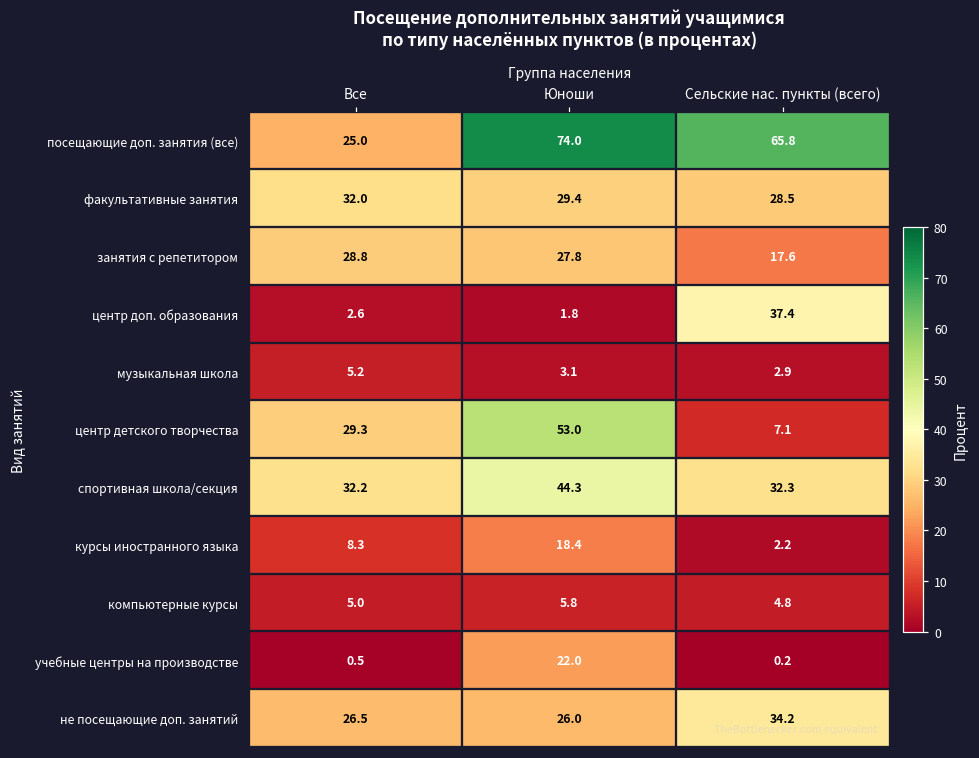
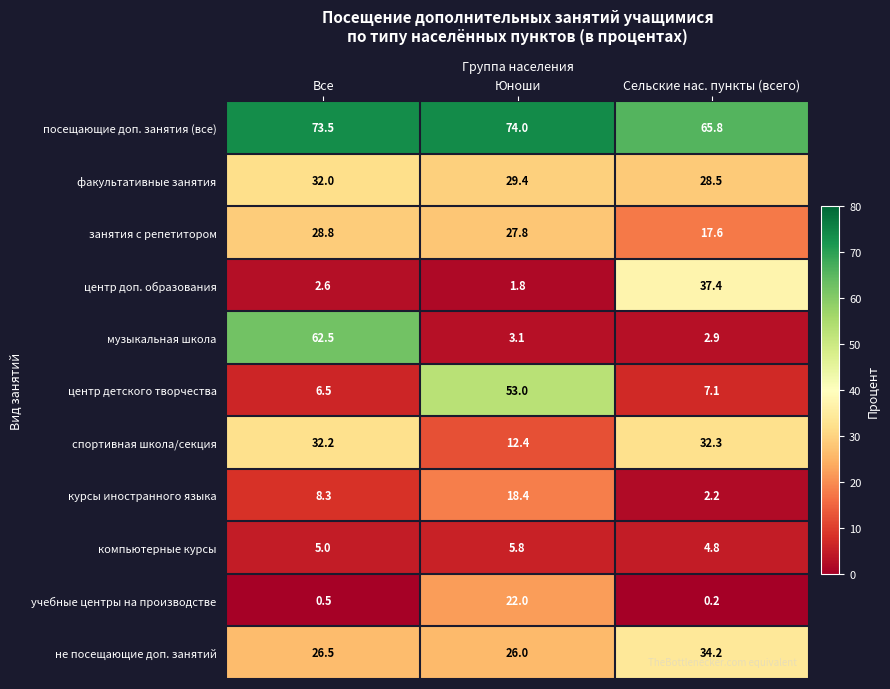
посещающие доп. занятия (все), Все: 25.0 -> 73.5
музыкальная школа, Все: 5.2 -> 62.5
центр детского творчества, Все: 29.3 -> 6.5
спортивная школа/секция, Юноши: 44.3 -> 12.4
